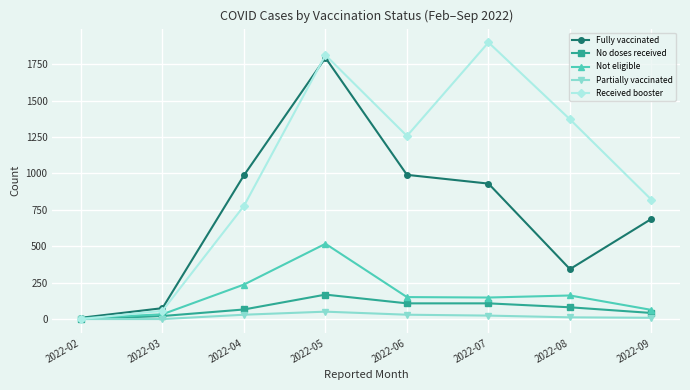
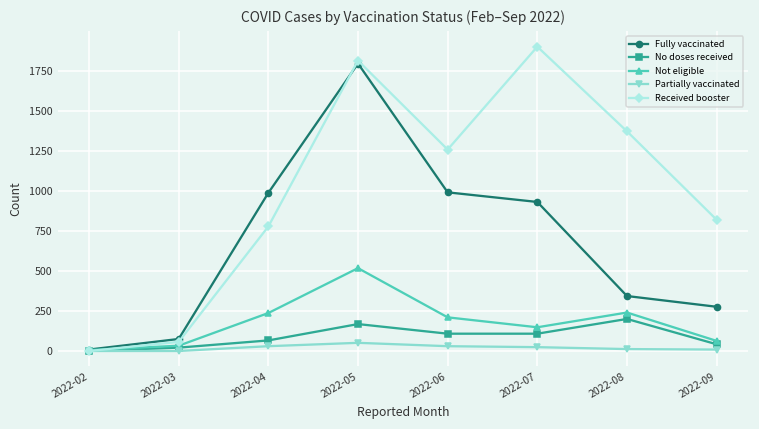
Not eligible, 2022-06: 150 -> 210
No doses received, 2022-08: 80 -> 200
Not eligible, 2022-08: 160 -> 240
Fully vaccinated, 2022-09: 690 -> 280
